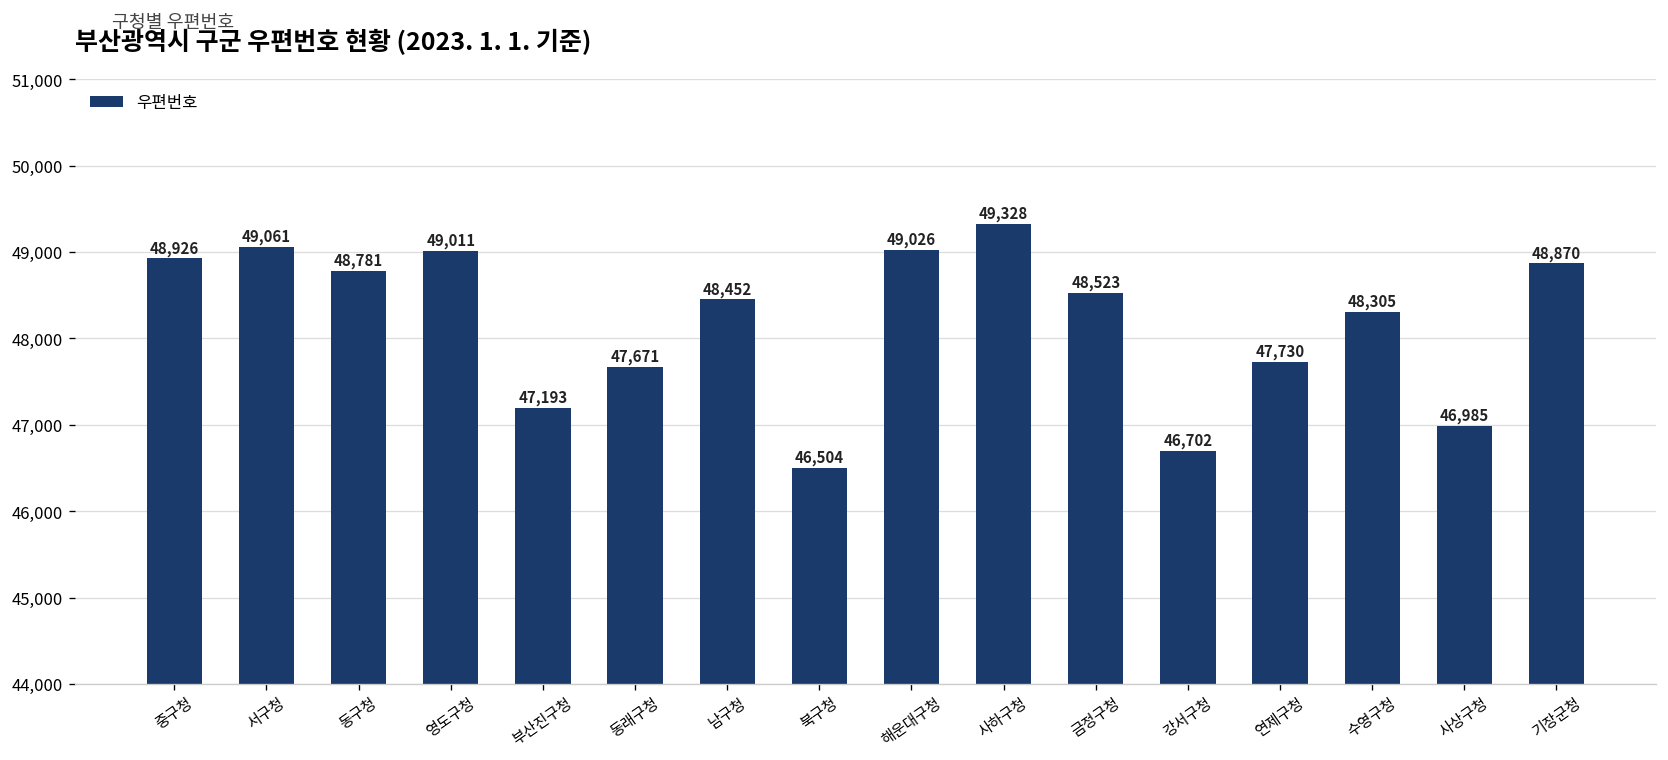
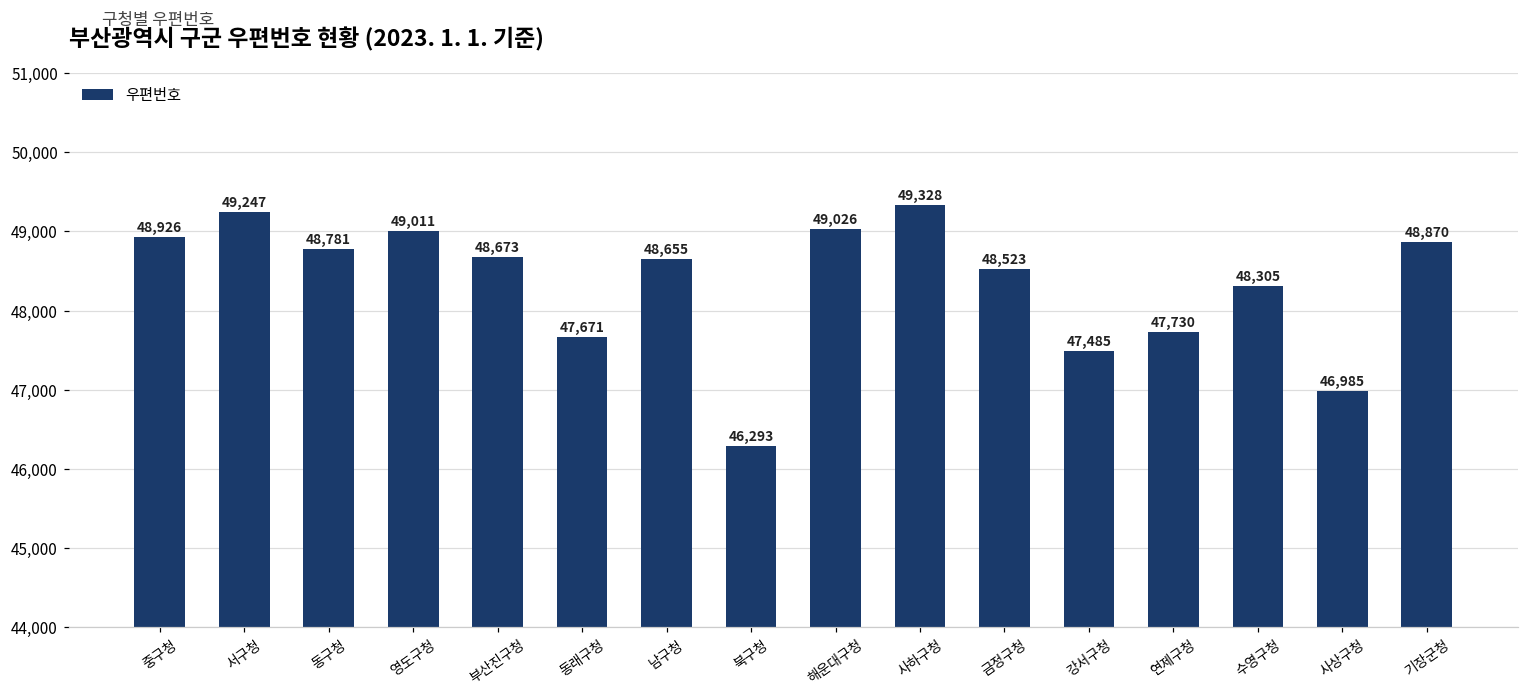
서구청: 49,061 -> 49,247
부산진구청: 47,193 -> 48,673
남구청: 48,452 -> 48,655
북구청: 46,504 -> 46,293
강서구청: 46,702 -> 47,485
